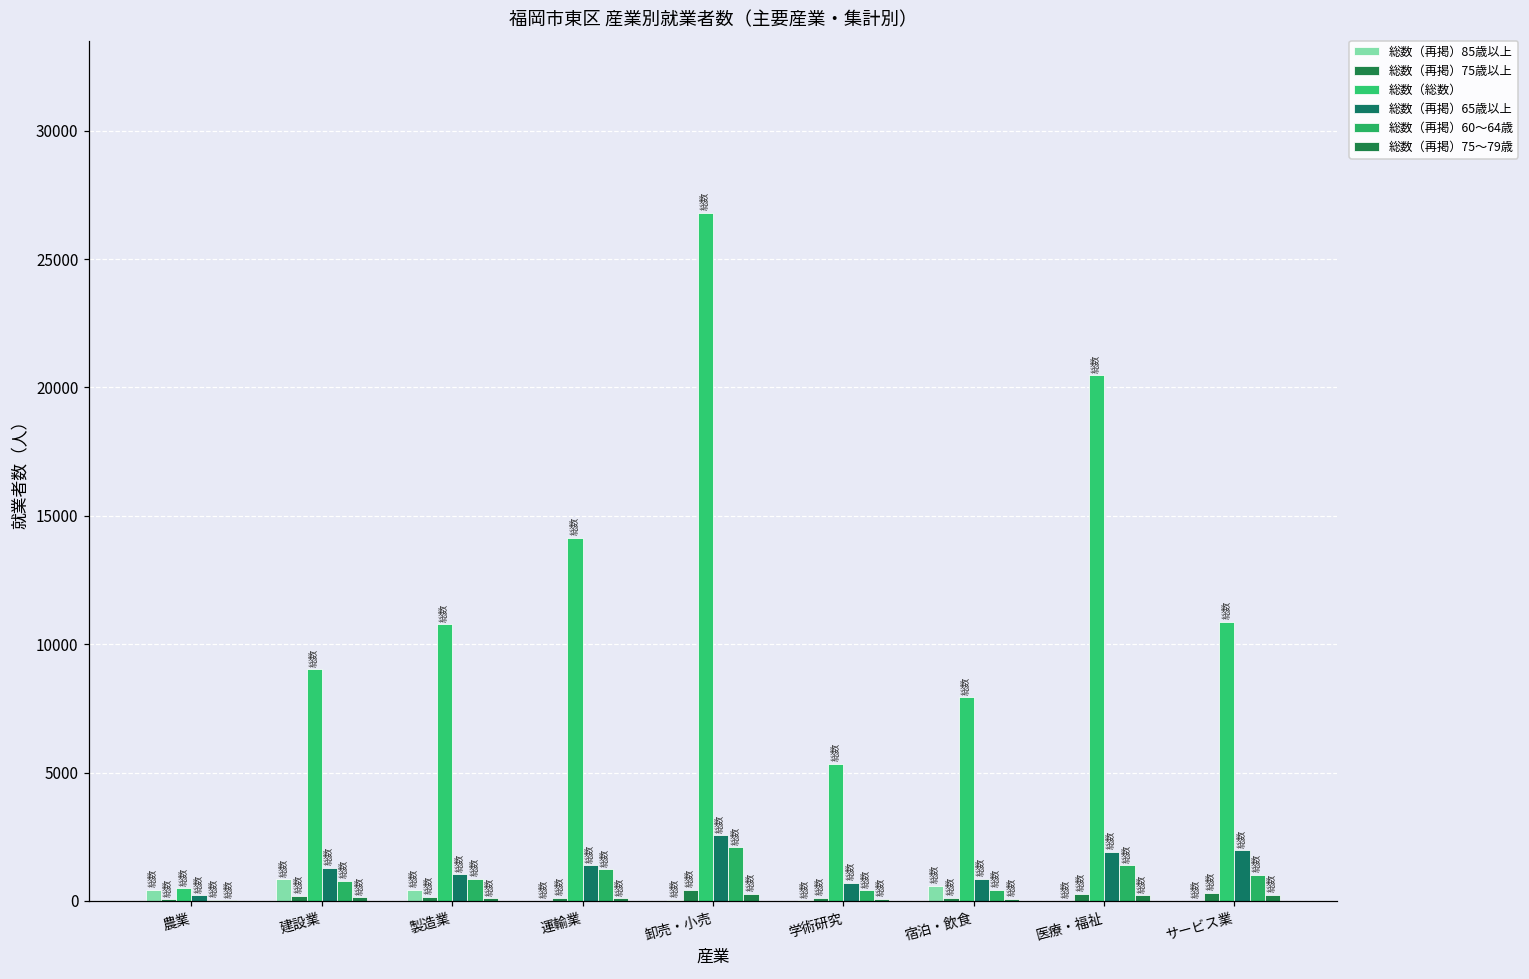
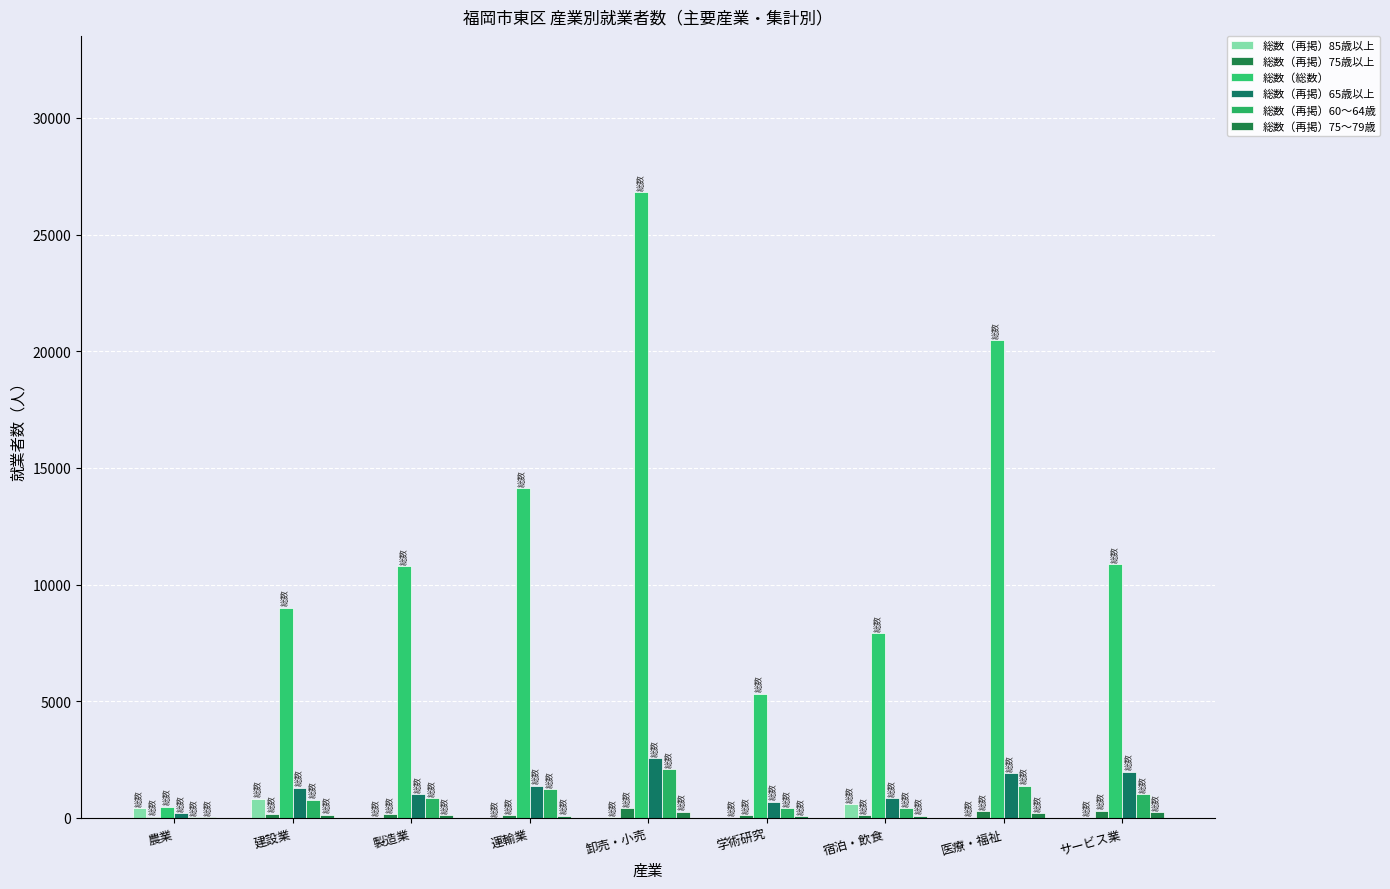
総数（再掲）85歳以上, 製造業: 400 -> 0
